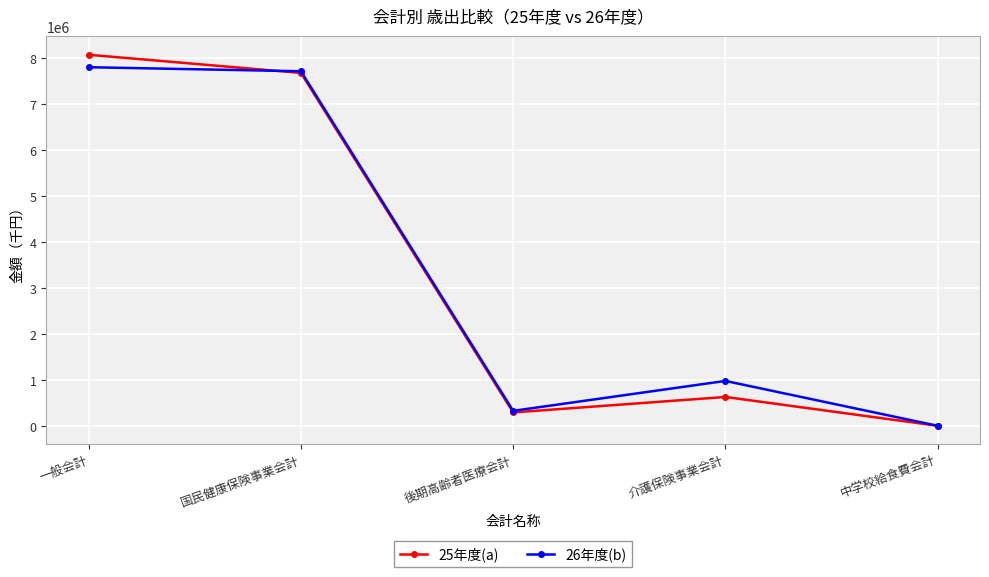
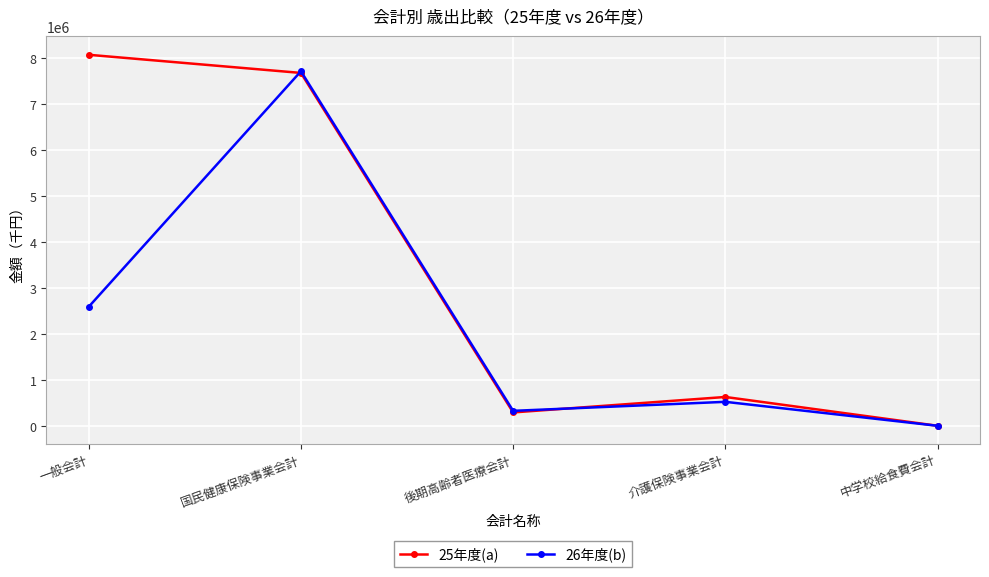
26年度(b), 一般会計: 7800000 -> 2600000
26年度(b), 介護保険事業会計: 1000000 -> 500000
